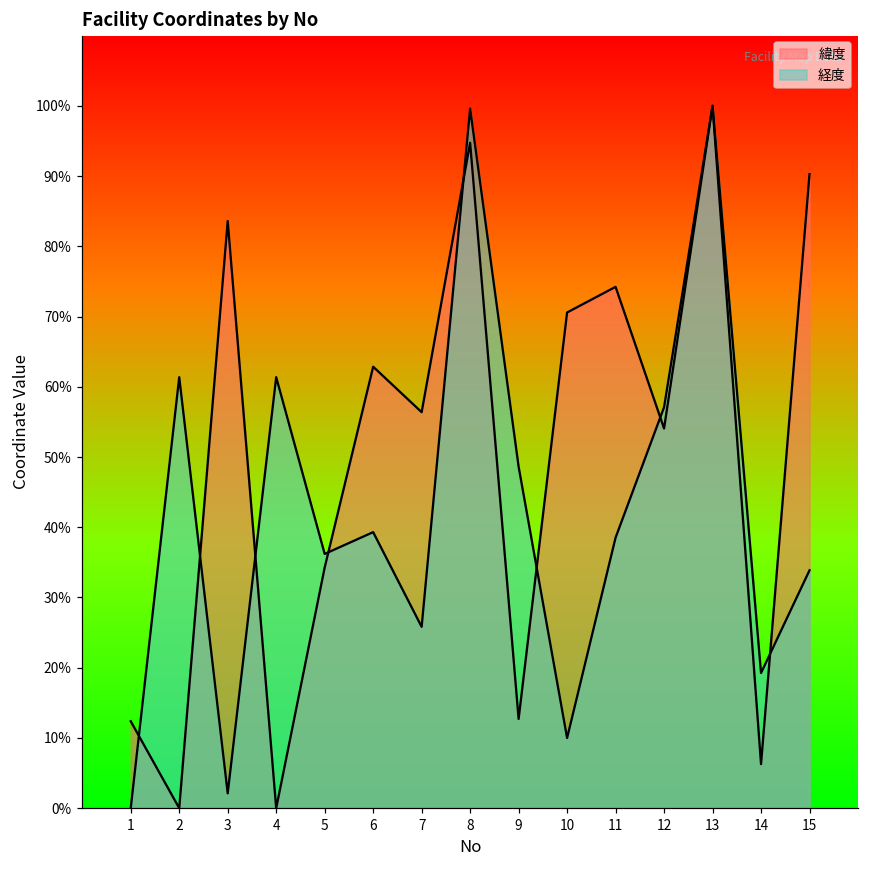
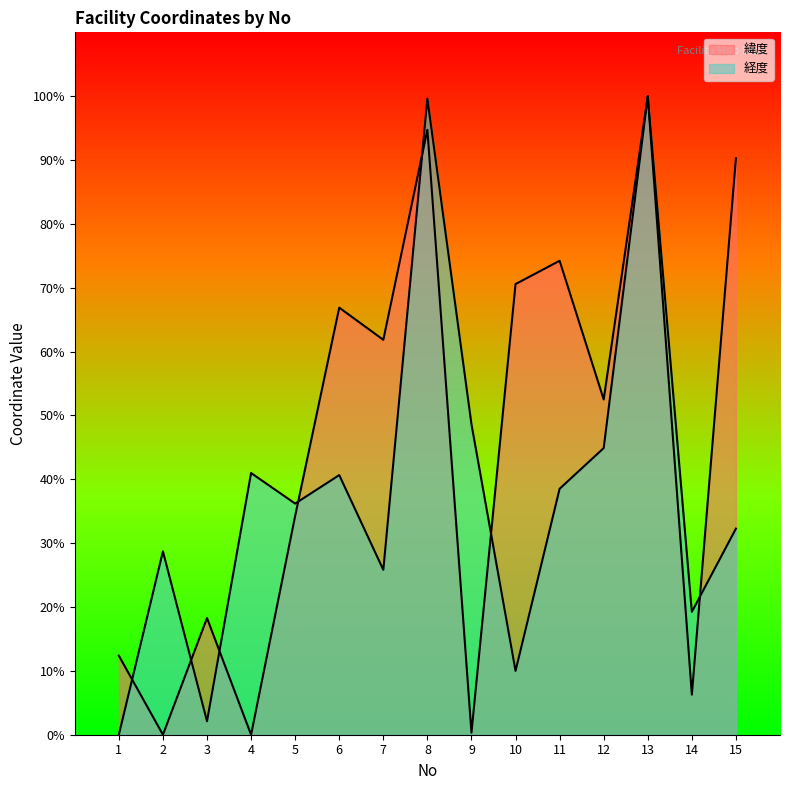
経度, 2: 61% -> 29%
緯度, 3: 84% -> 18%
経度, 4: 61% -> 41%
緯度, 6: 63% -> 67%
経度, 6: 39% -> 41%
緯度, 7: 56% -> 62%
緯度, 9: 13% -> 0%
緯度, 12: 54% -> 53%
経度, 12: 57% -> 45%
経度, 15: 34% -> 32%
